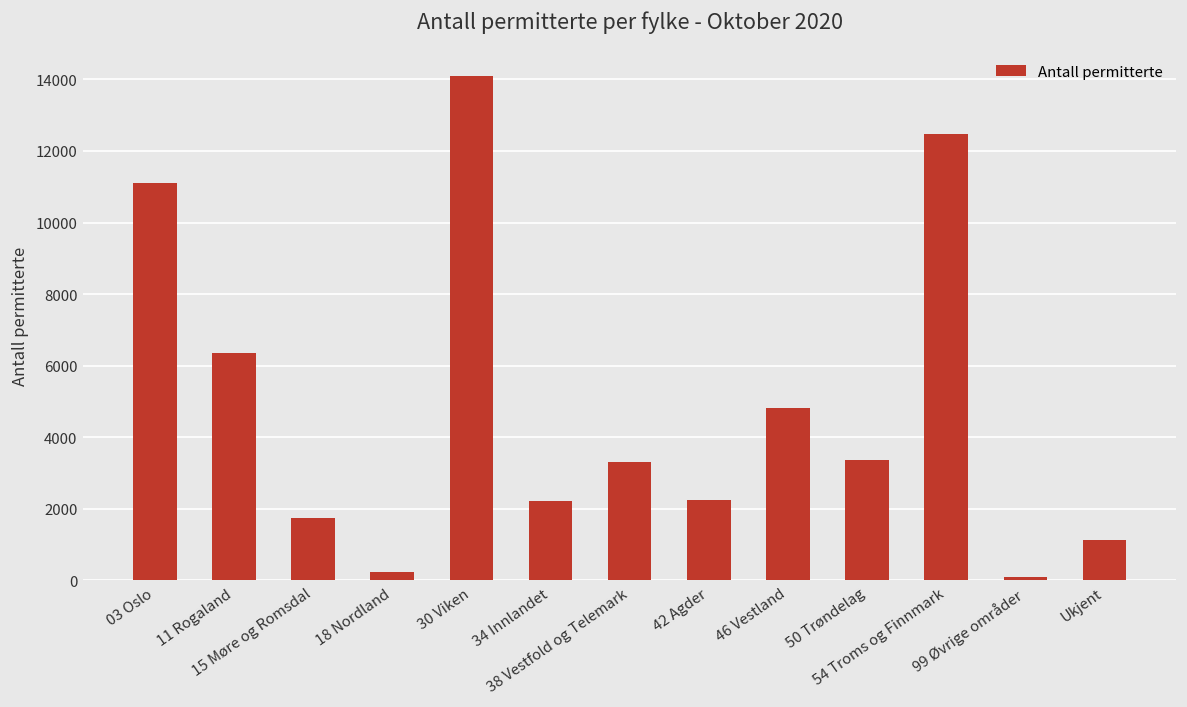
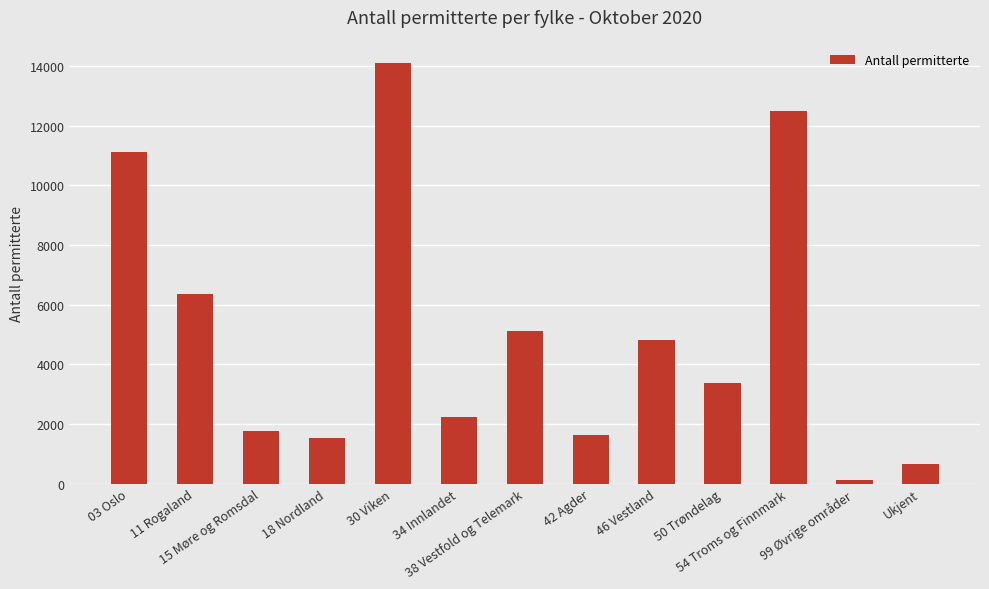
18 Nordland: 200 -> 1500
38 Vestfold og Telemark: 3300 -> 5100
42 Agder: 2300 -> 1600
Ukjent: 1100 -> 700
